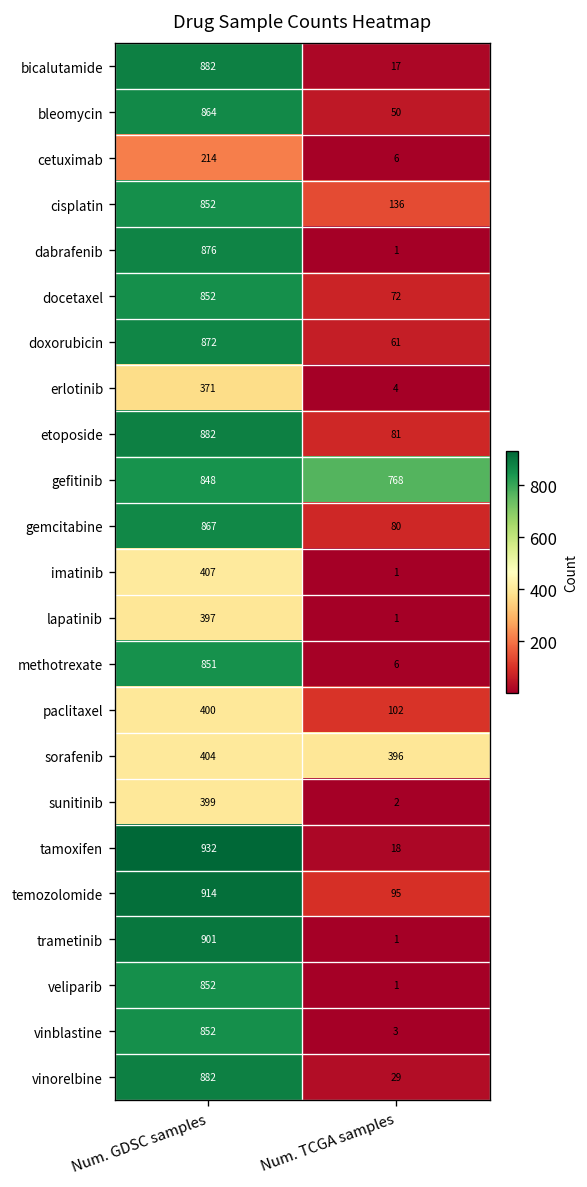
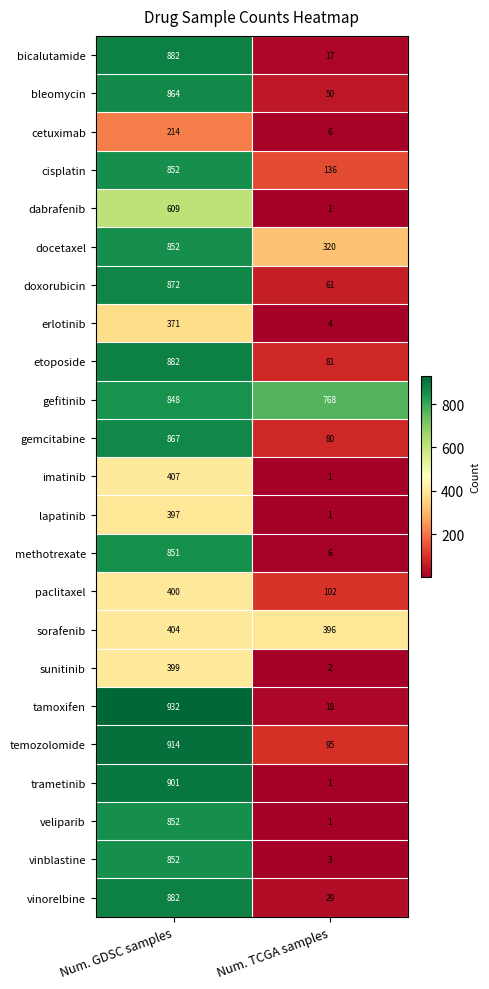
dabrafenib, Num. GDSC samples: 876 -> 609
docetaxel, Num. TCGA samples: 72 -> 320
